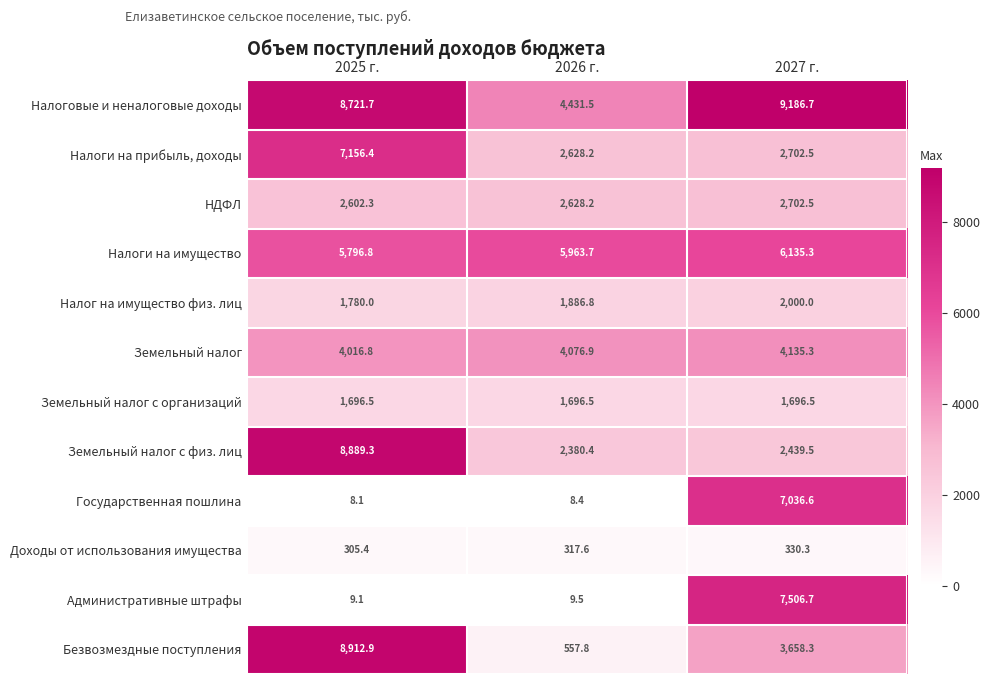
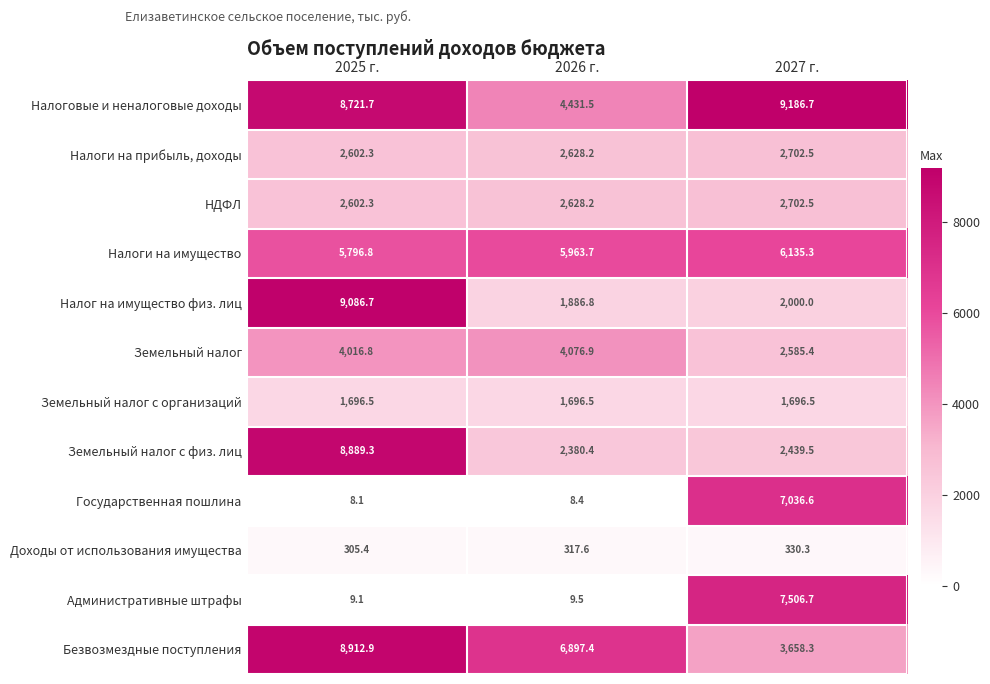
Налоги на прибыль, доходы, 2025 г.: 7,156.4 -> 2,602.3
Налог на имущество физ. лиц, 2025 г.: 1,780.0 -> 9,086.7
Земельный налог, 2027 г.: 4,135.3 -> 2,585.4
Безвозмездные поступления, 2026 г.: 557.8 -> 6,897.4
